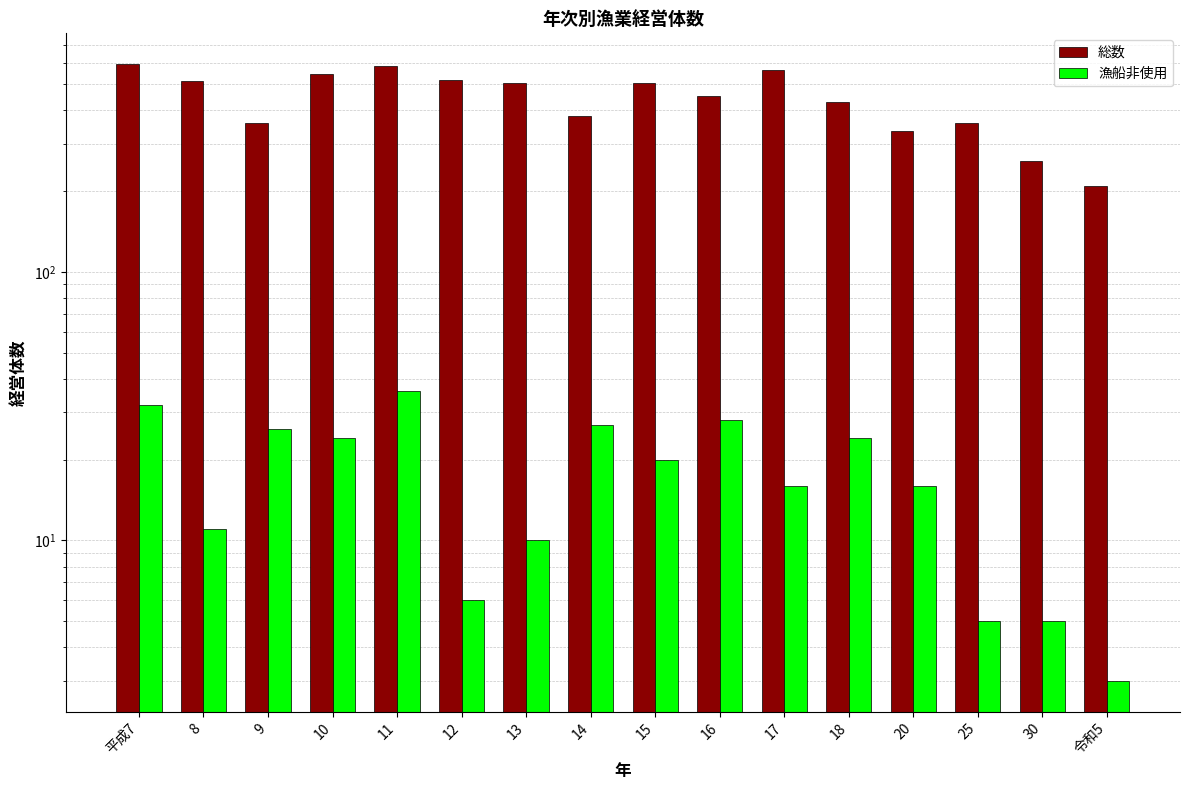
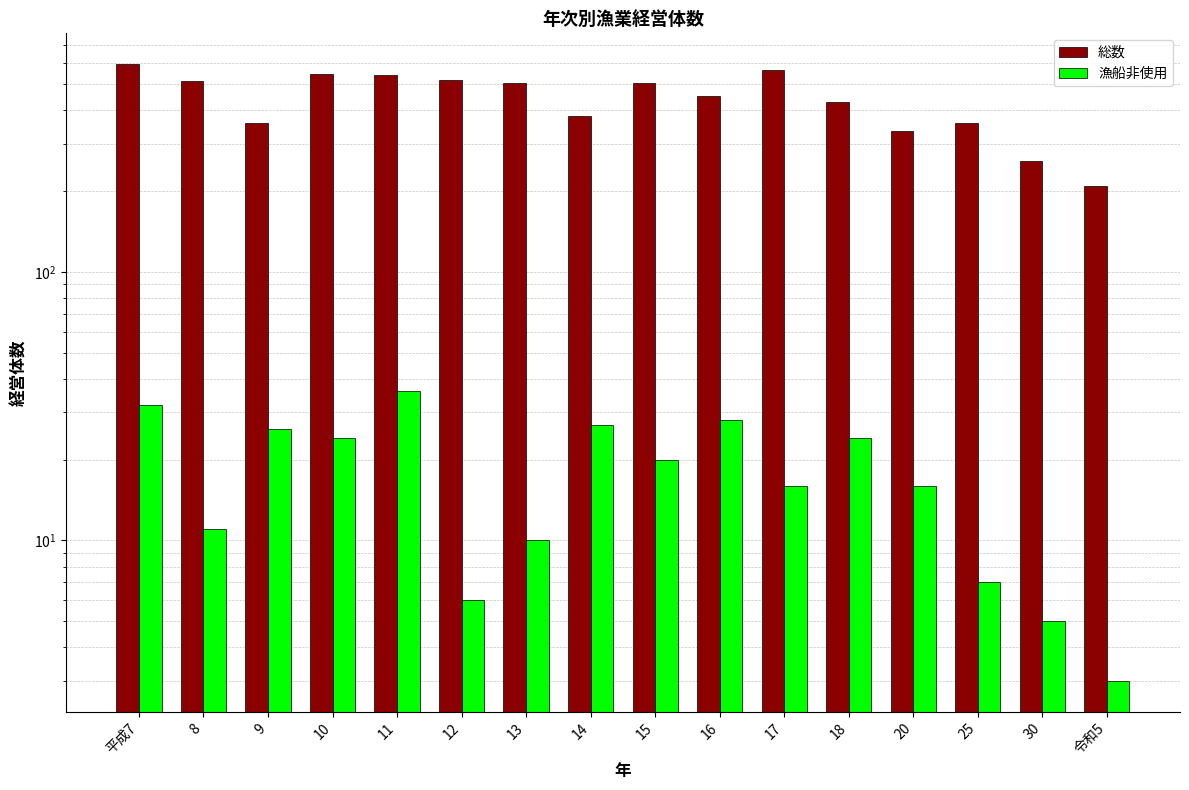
総数, 11: 590 -> 540
漁船非使用, 25: 5 -> 7
